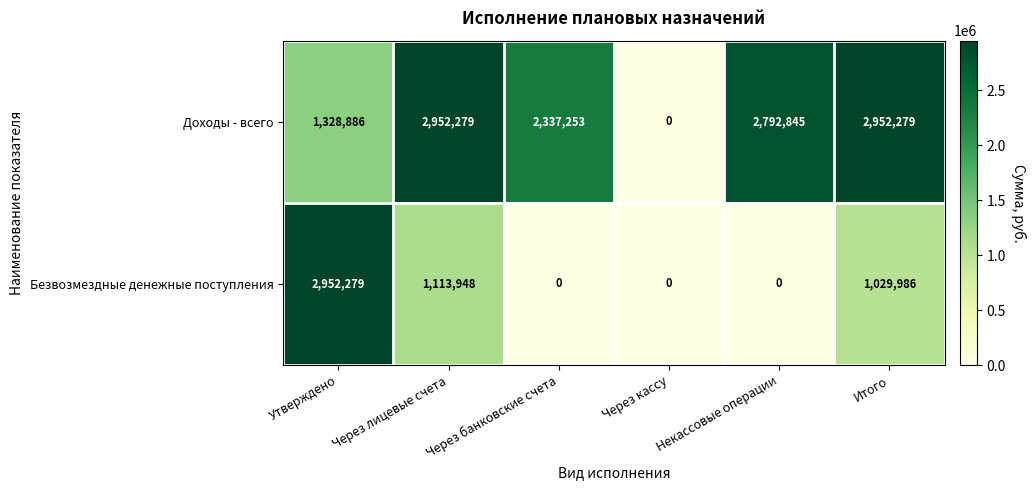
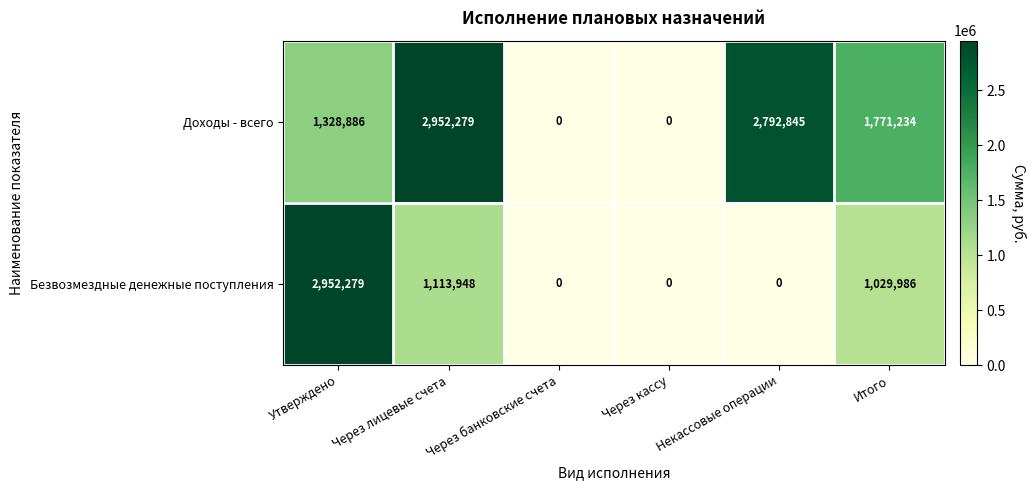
Доходы - всего, Через банковские счета: 2,337,253 -> 0
Доходы - всего, Итого: 2,952,279 -> 1,771,234
